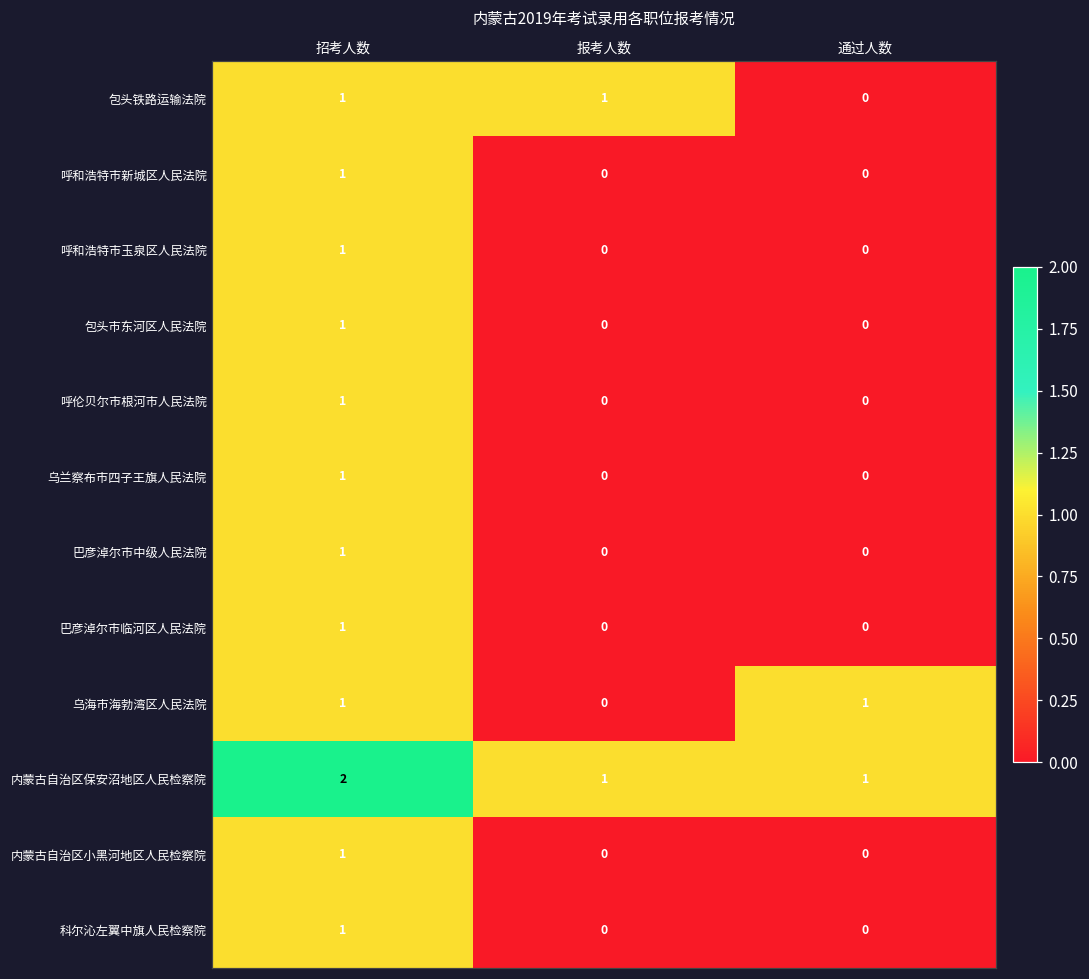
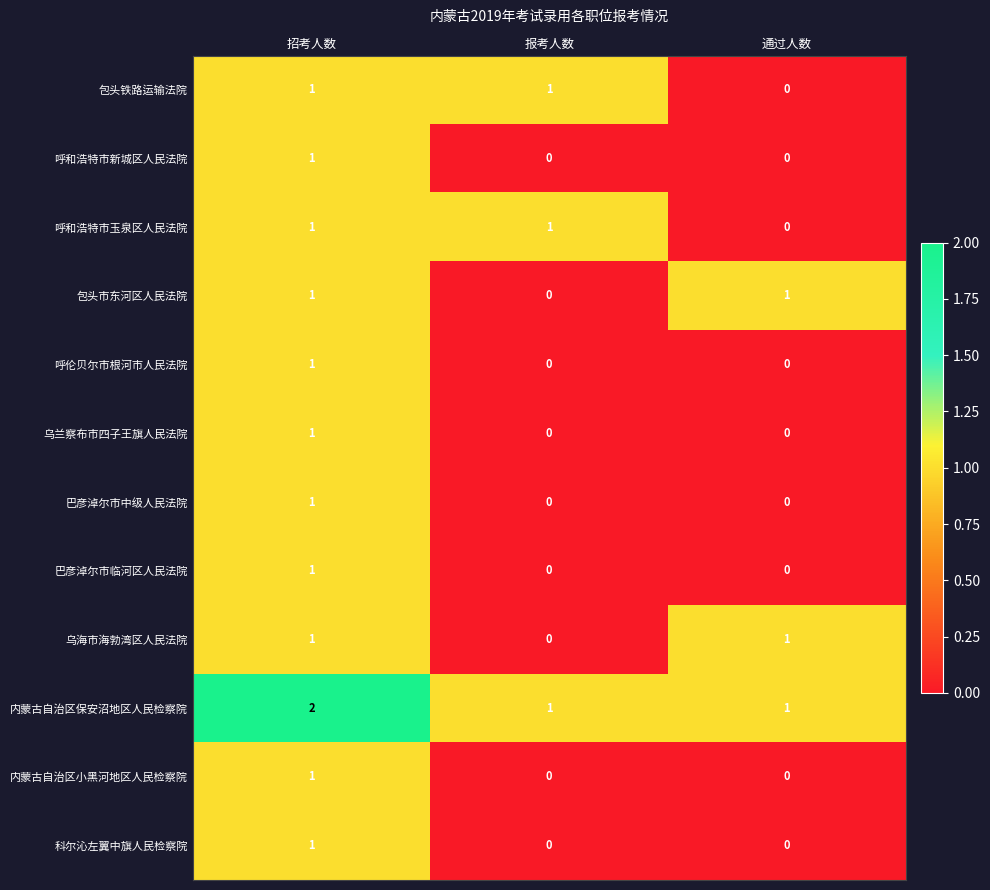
呼和浩特市玉泉区人民法院, 报考人数: 0 -> 1
包头市东河区人民法院, 通过人数: 0 -> 1
